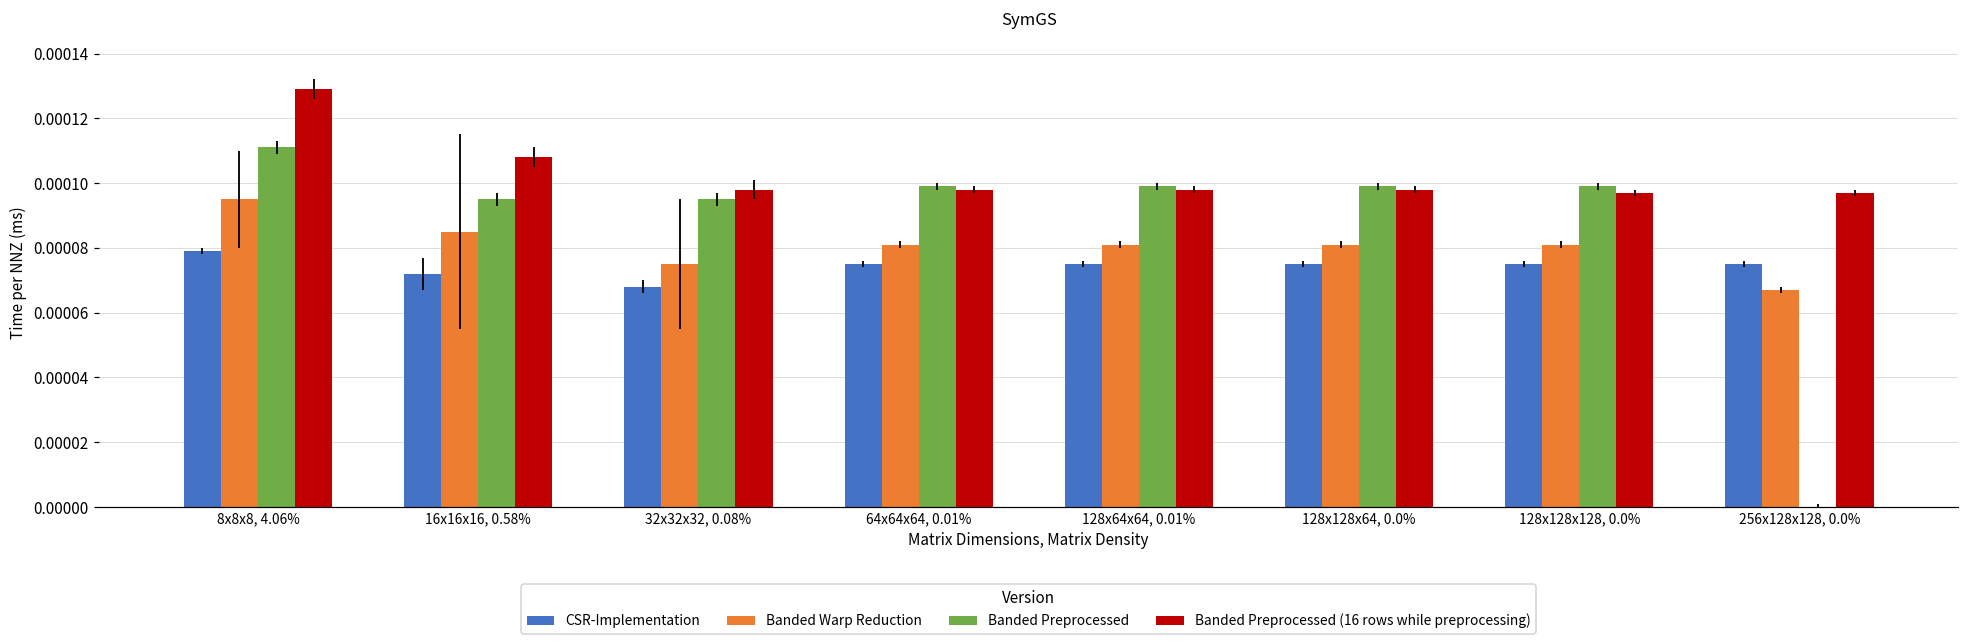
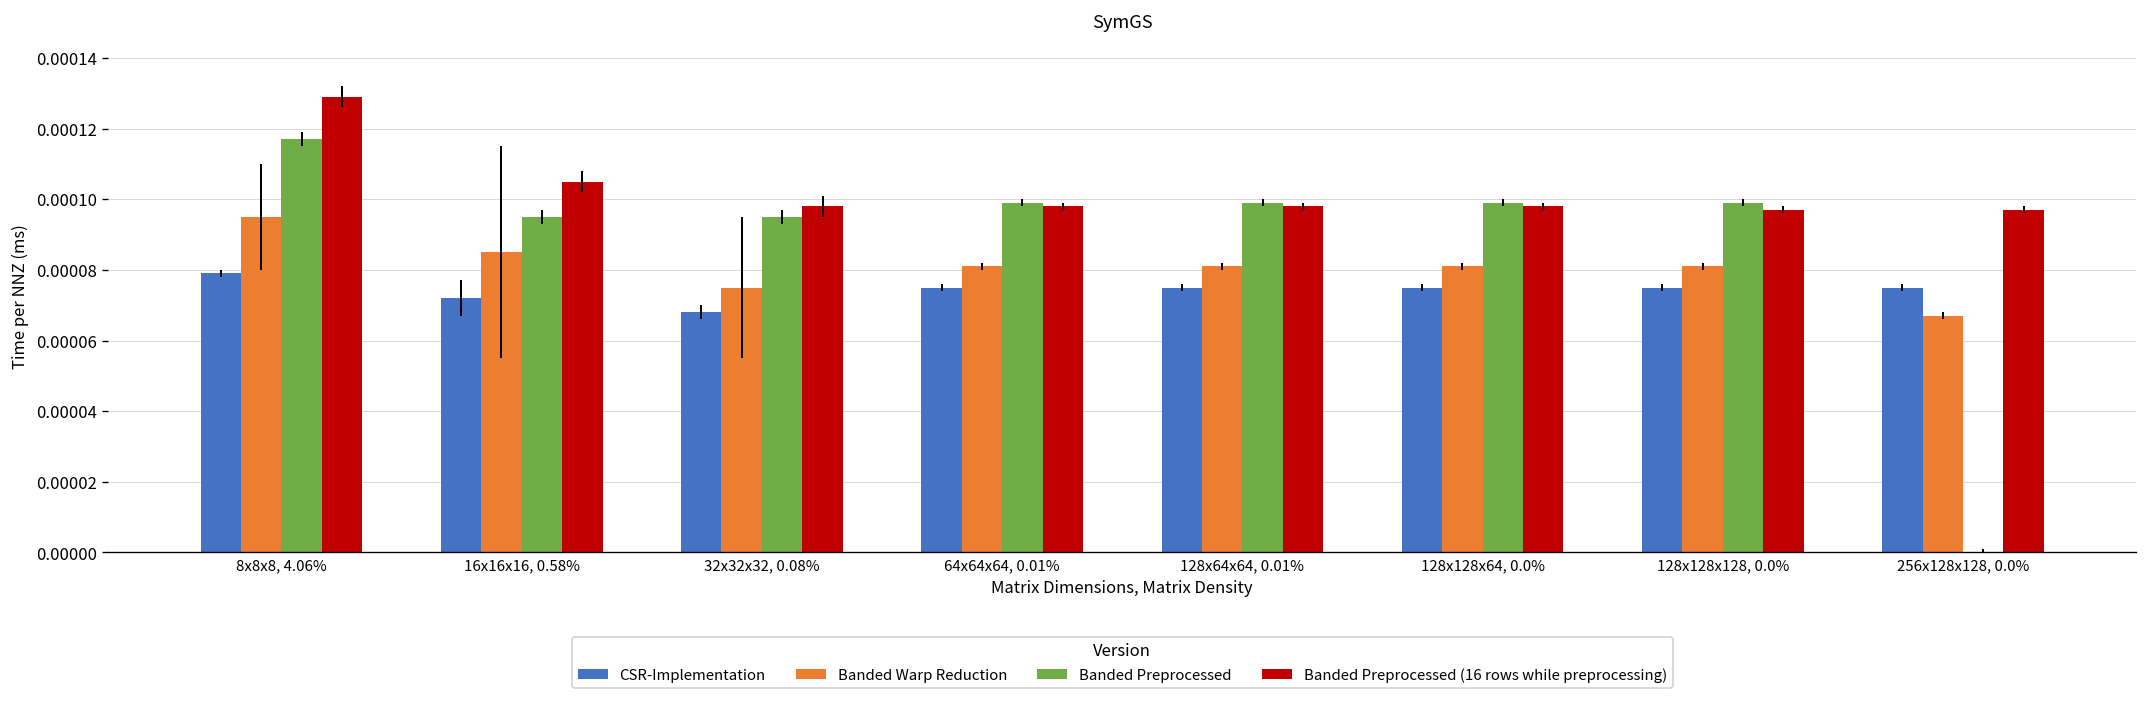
Banded Preprocessed, 8x8x8, 4.06%: 0.000111 -> 0.000117
Banded Preprocessed (16 rows while preprocessing), 16x16x16, 0.58%: 0.000108 -> 0.000105
